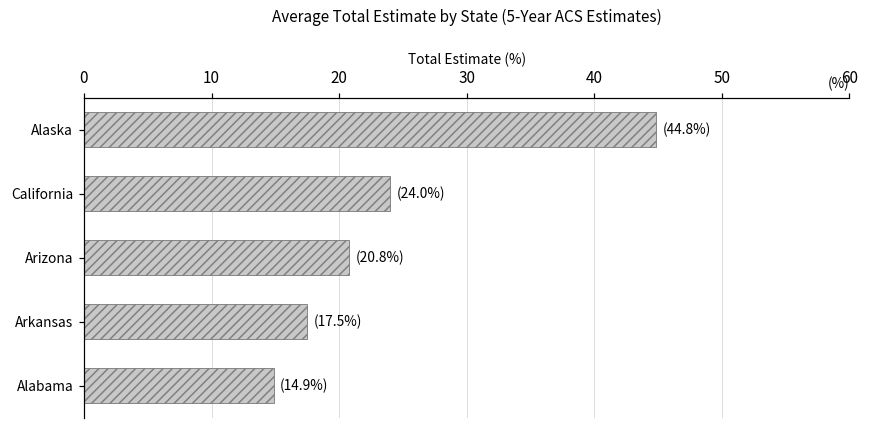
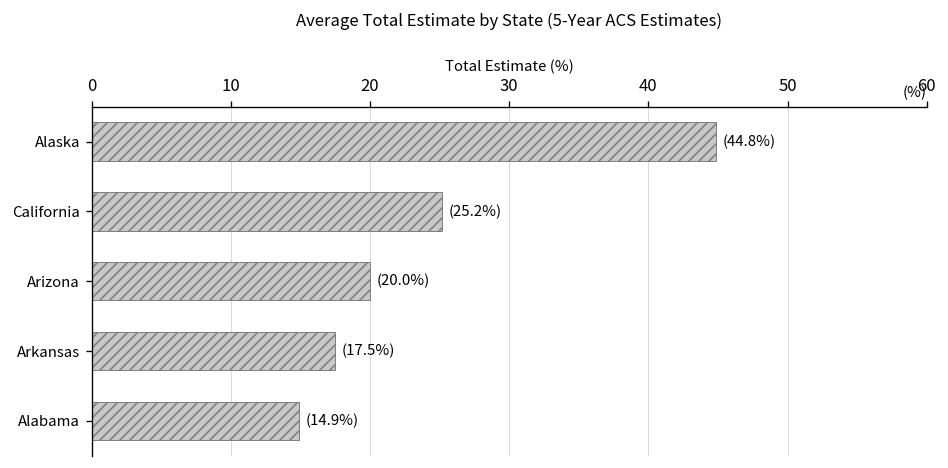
California: (24.0%) -> (25.2%)
Arizona: (20.8%) -> (20.0%)
